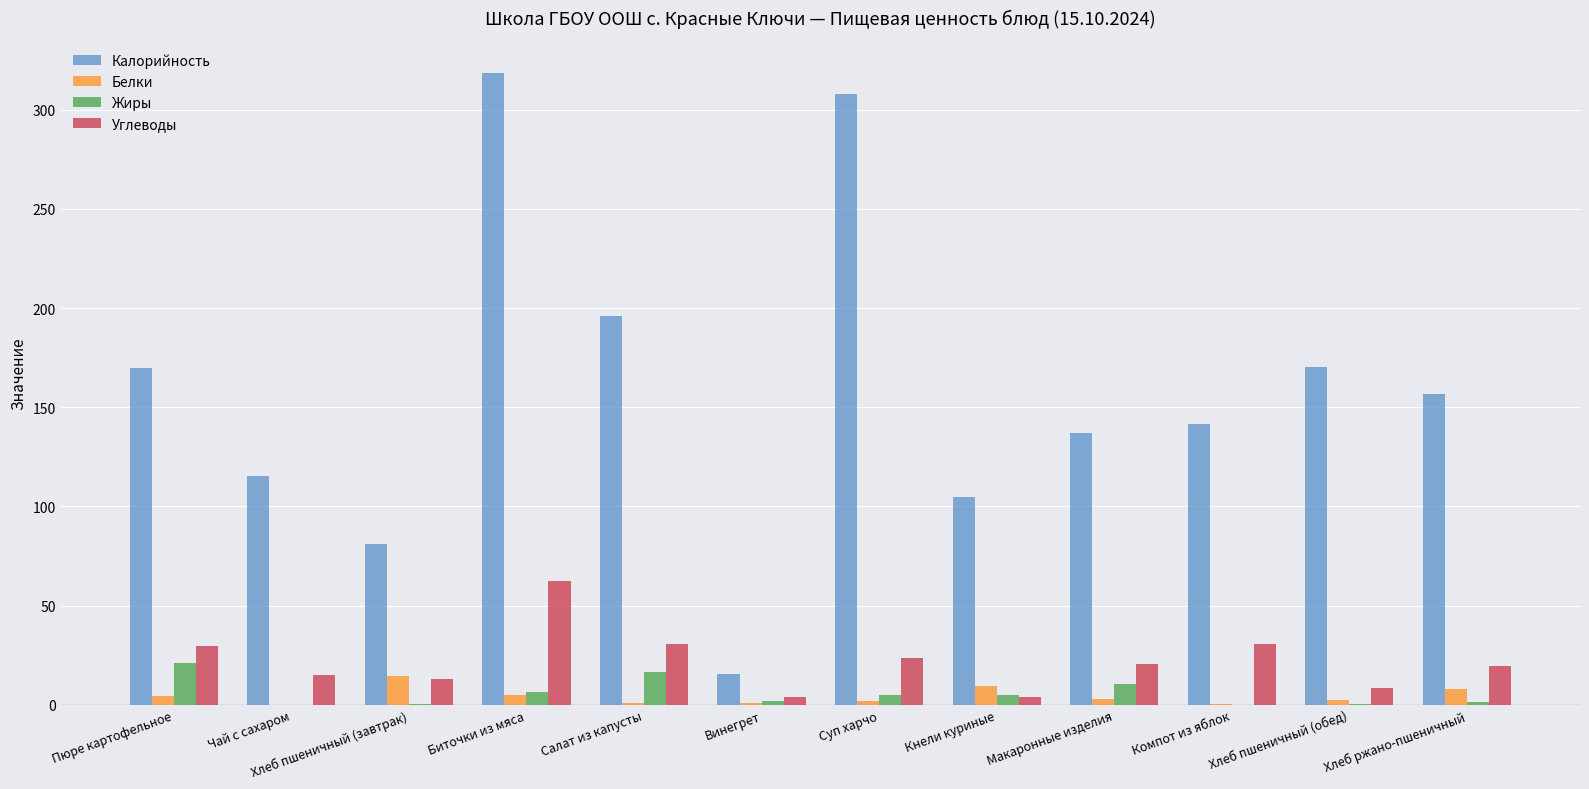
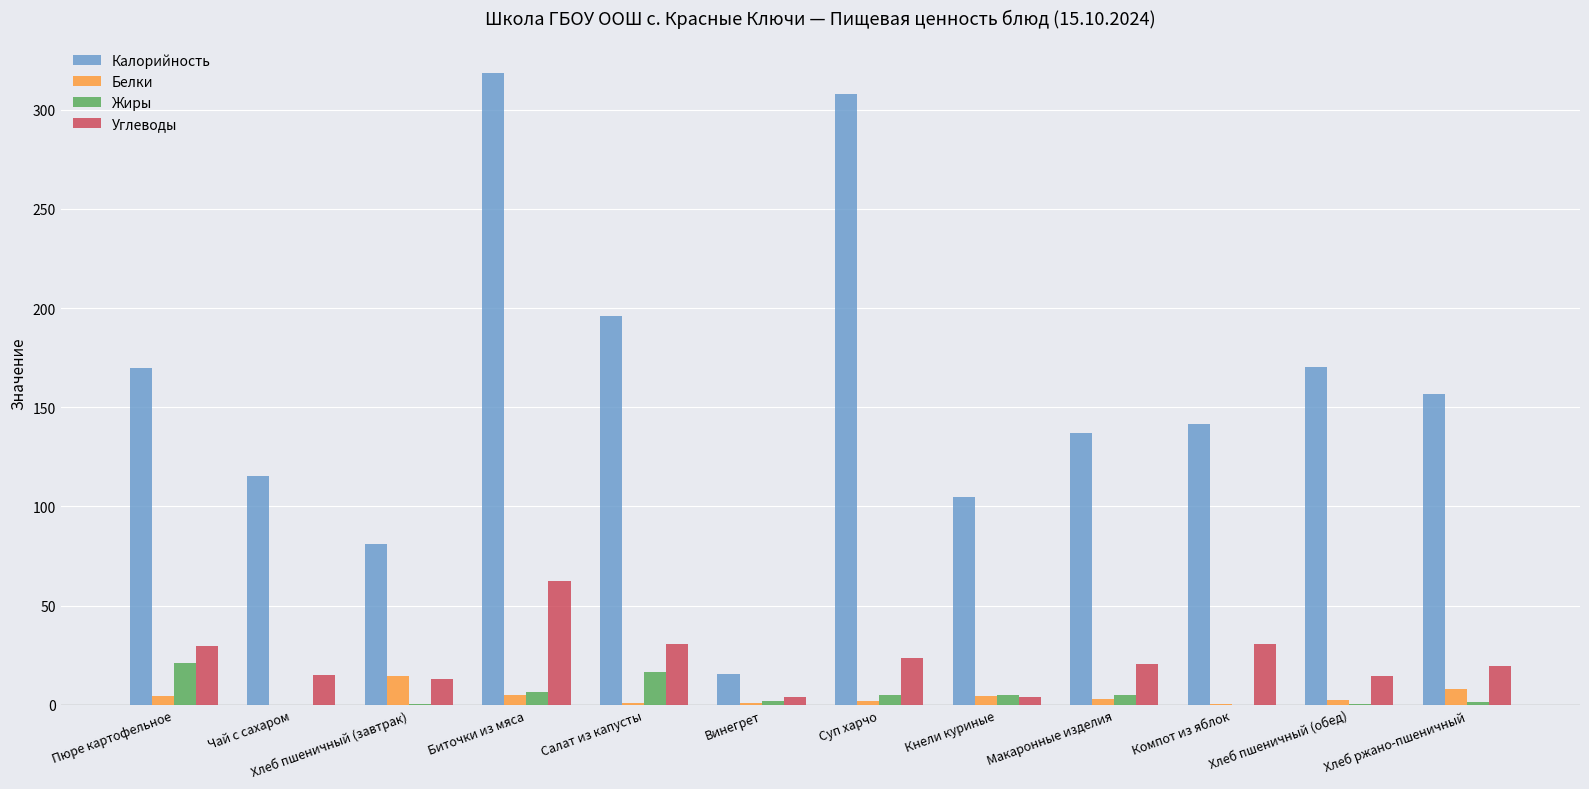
Белки, Кнели куриные: 10 -> 5
Жиры, Макаронные изделия: 11 -> 5
Углеводы, Хлеб пшеничный (обед): 9 -> 15
